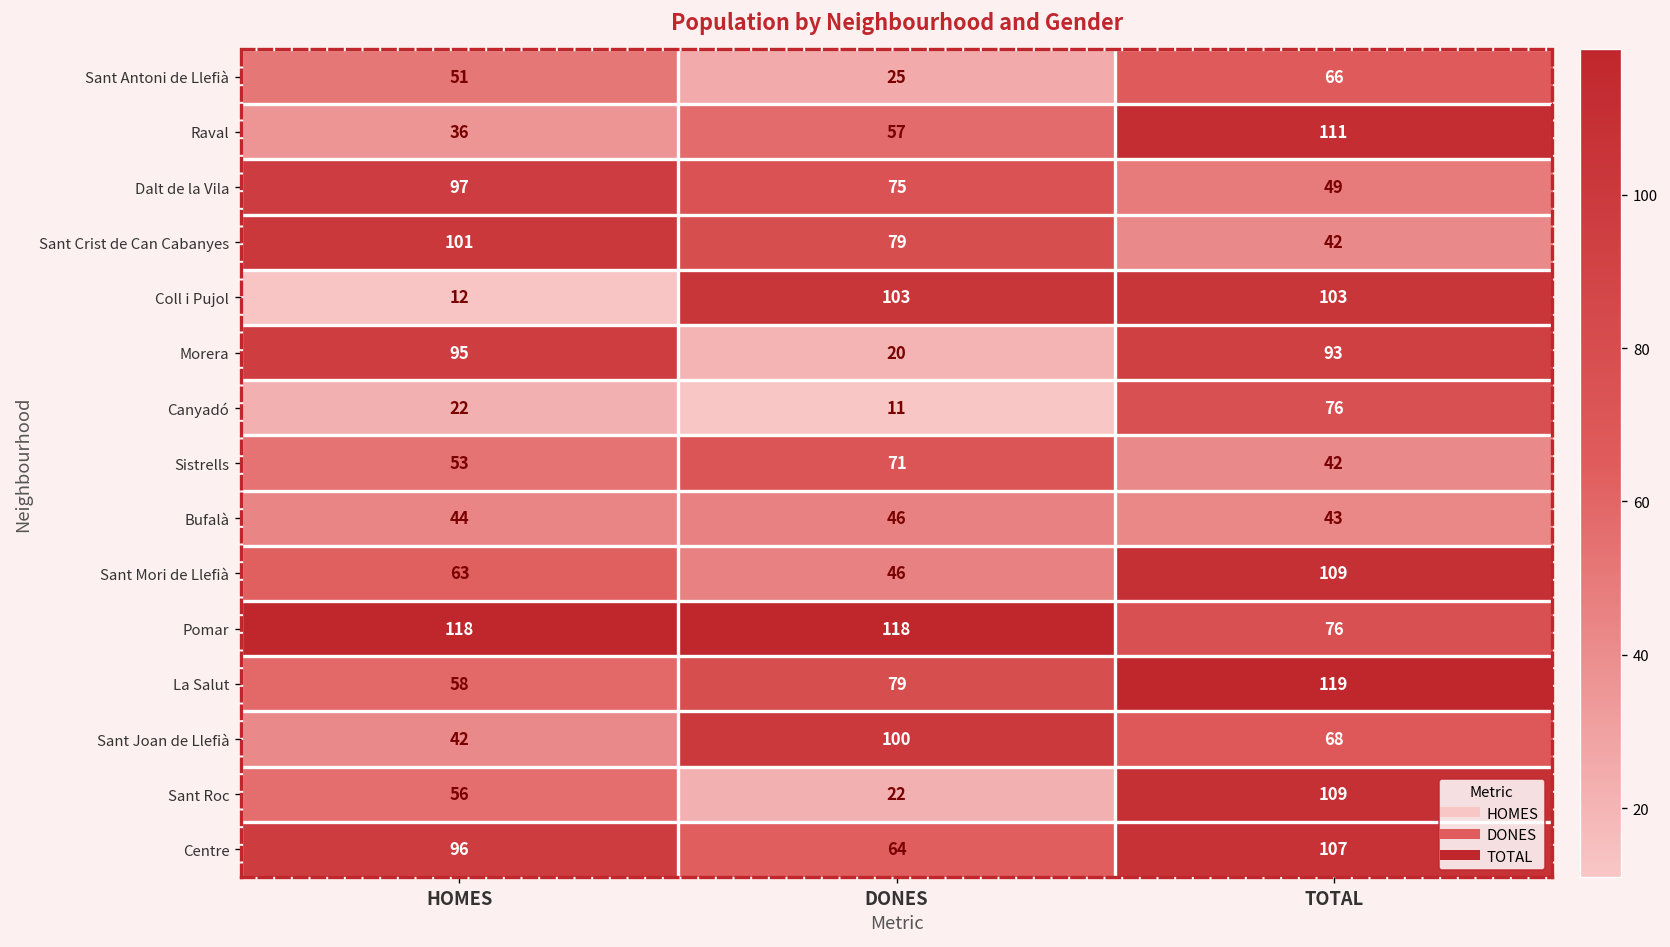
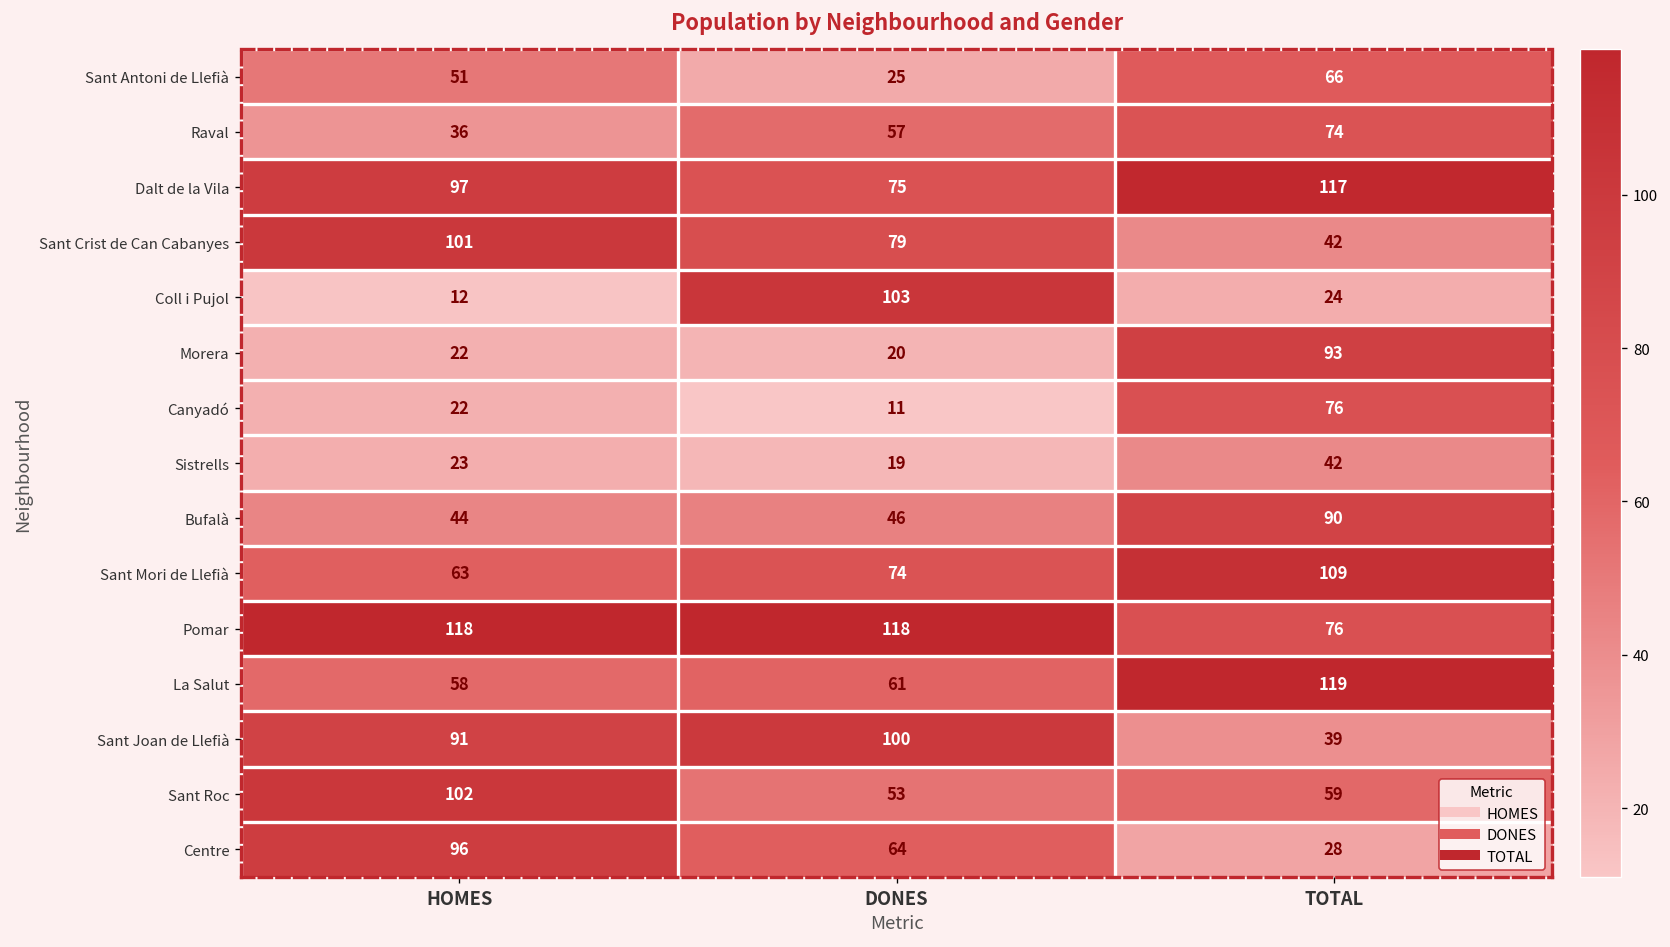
Raval, TOTAL: 111 -> 74
Dalt de la Vila, TOTAL: 49 -> 117
Coll i Pujol, TOTAL: 103 -> 24
Morera, HOMES: 95 -> 22
Sistrells, HOMES: 53 -> 23
Sistrells, DONES: 71 -> 19
Bufalà, TOTAL: 43 -> 90
Sant Mori de Llefià, DONES: 46 -> 74
La Salut, DONES: 79 -> 61
Sant Joan de Llefià, HOMES: 42 -> 91
Sant Joan de Llefià, TOTAL: 68 -> 39
Sant Roc, HOMES: 56 -> 102
Sant Roc, DONES: 22 -> 53
Sant Roc, TOTAL: 109 -> 59
Centre, TOTAL: 107 -> 28
